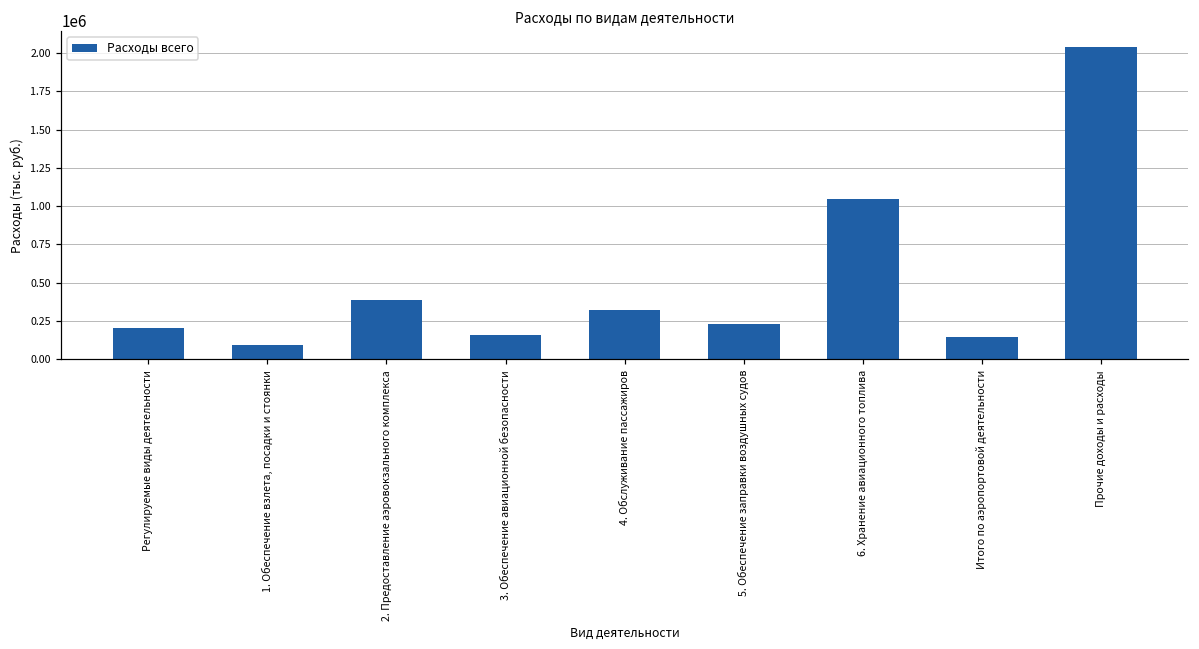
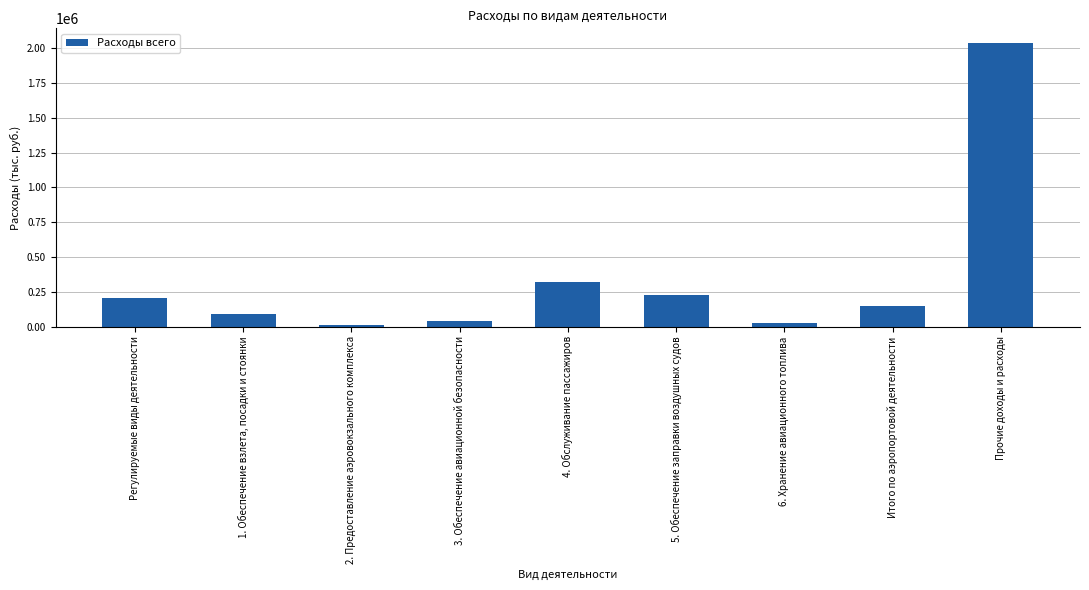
2. Предоставление аэровокзального комплекса: 390000 -> 10000
3. Обеспечение авиационной безопасности: 160000 -> 40000
6. Хранение авиационного топлива: 1050000 -> 30000
